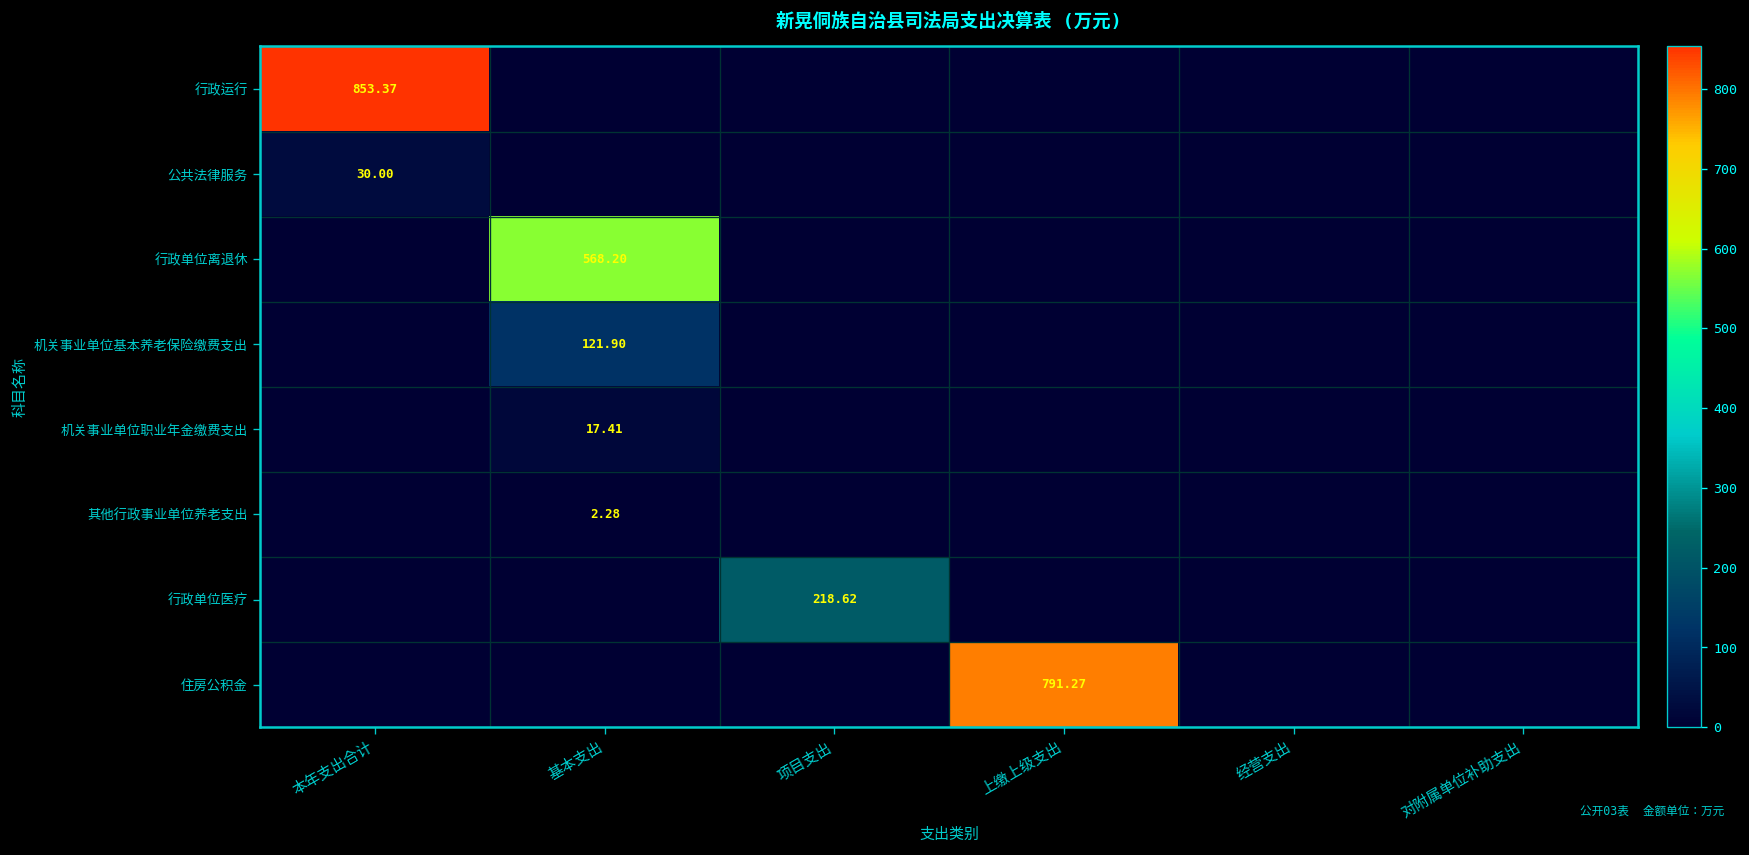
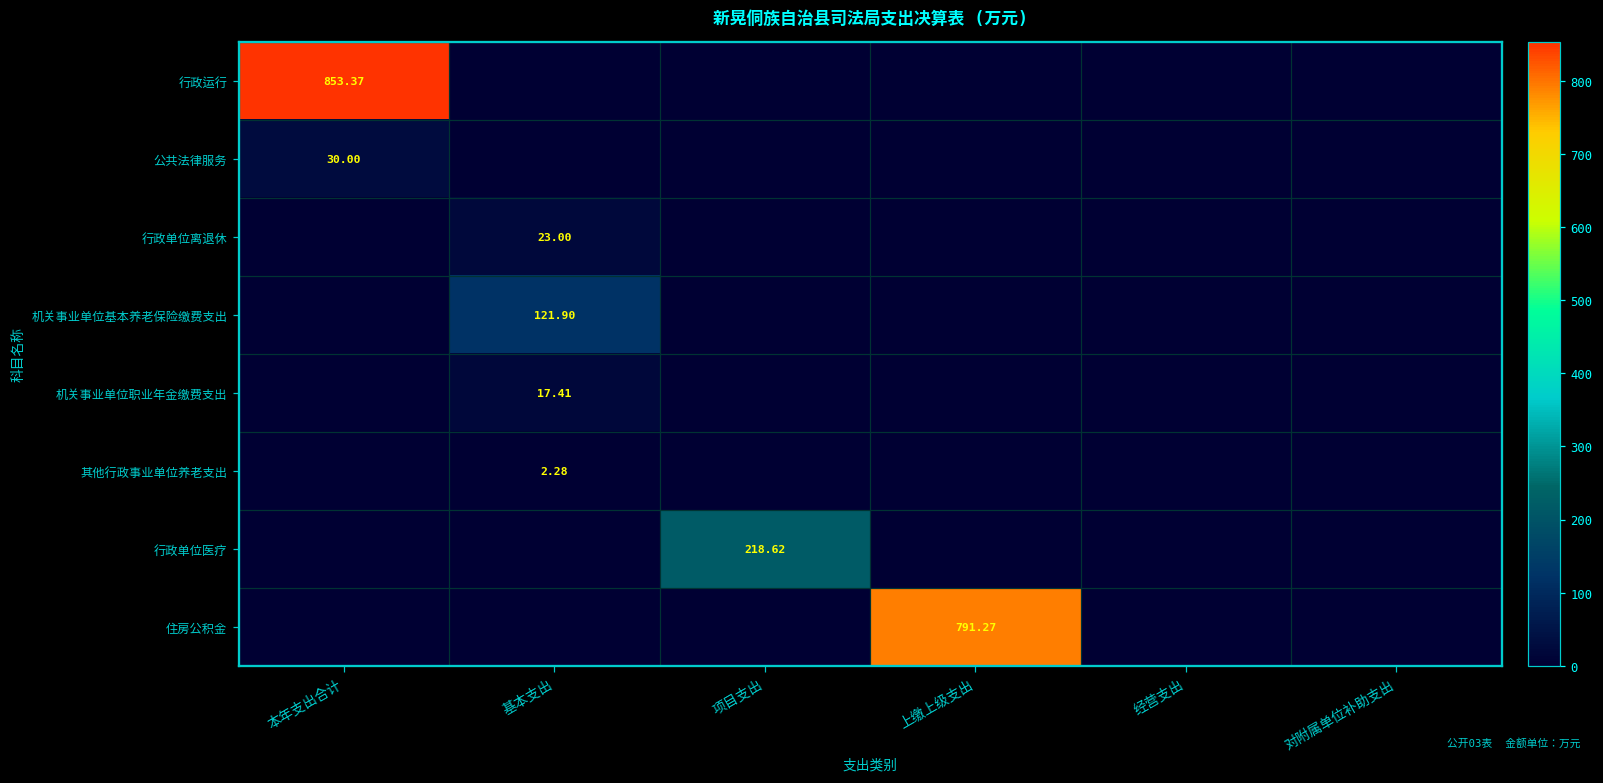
行政单位离退休, 基本支出: 568.20 -> 23.00
